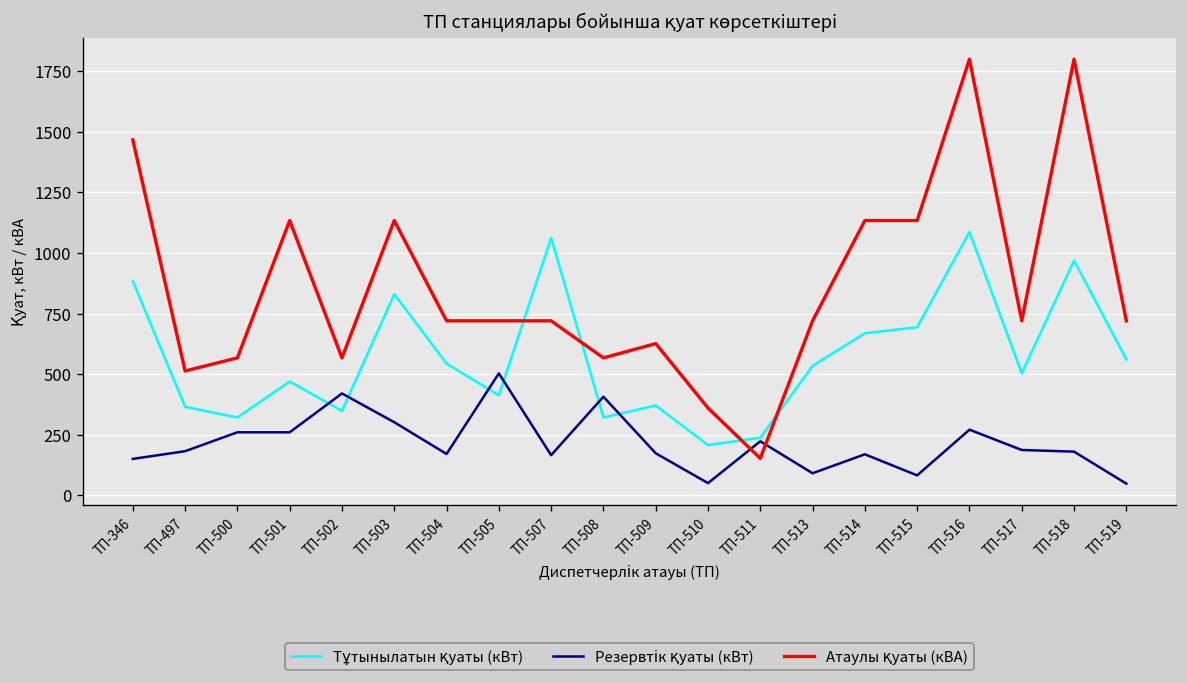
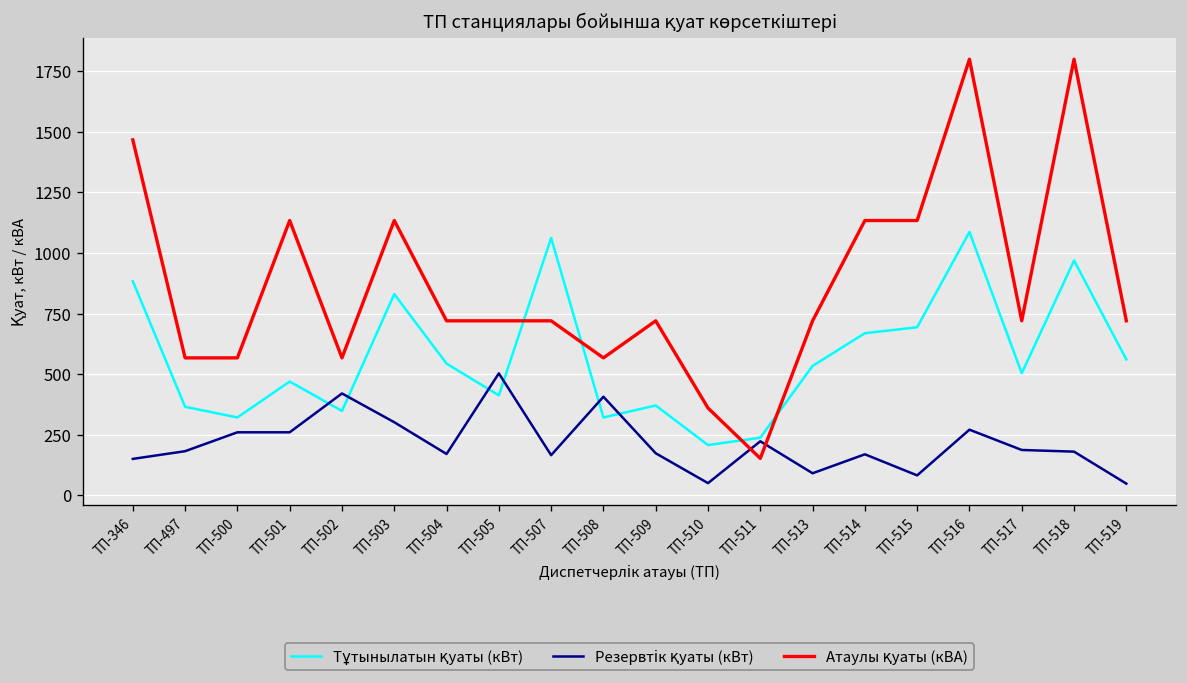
Атаулы қуаты (кВА), ТП-497: 510 -> 570
Атаулы қуаты (кВА), ТП-509: 630 -> 720
